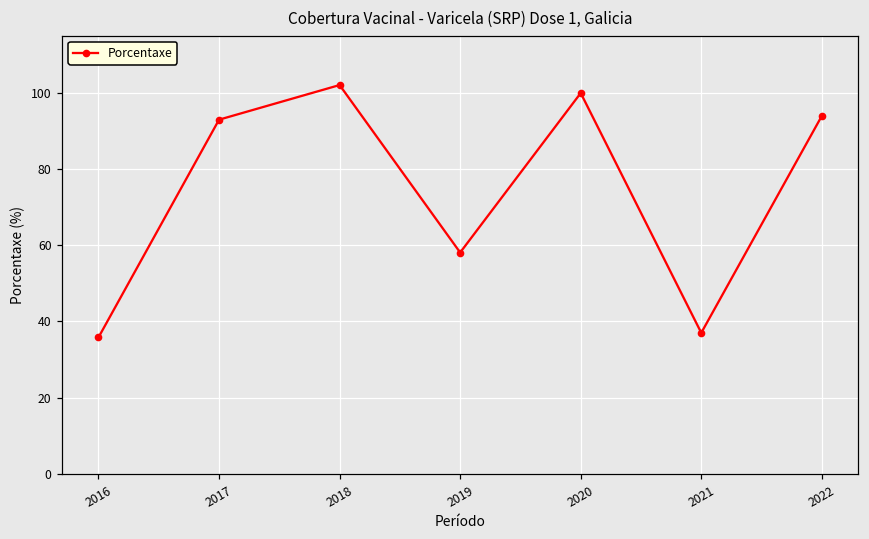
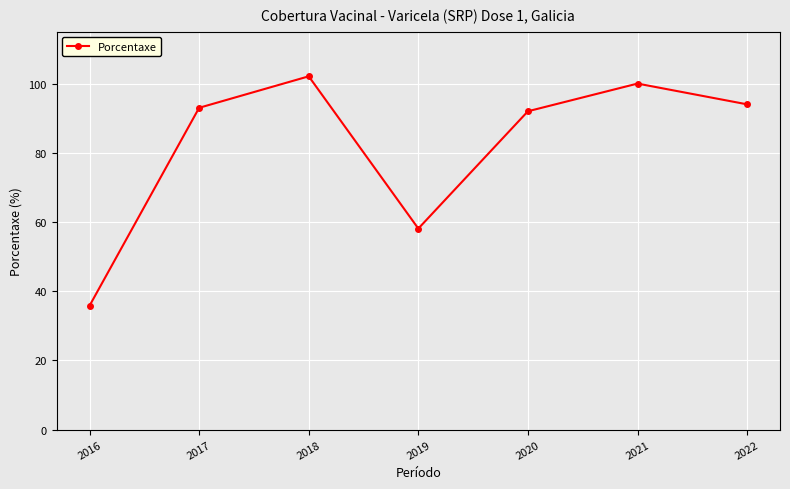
2020: 100 -> 92
2021: 37 -> 100
